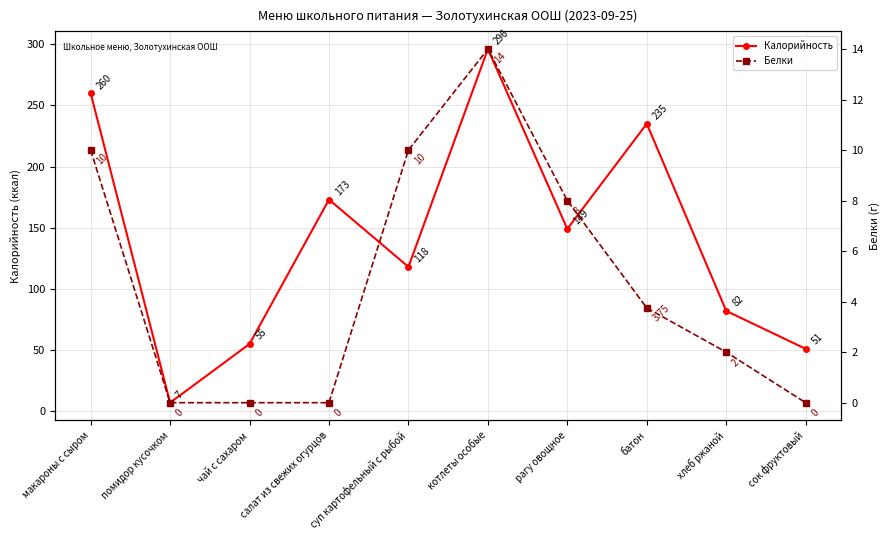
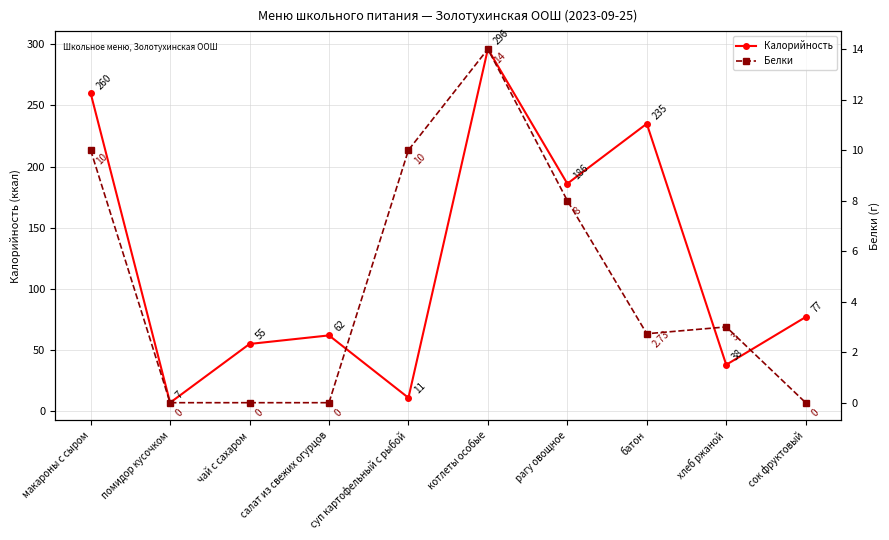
Калорийность, салат из свежих огурцов: 173 -> 62
Калорийность, суп картофельный с рыбой: 118 -> 11
Калорийность, рагу овощное: 149 -> 186
Калорийность, хлеб ржаной: 82 -> 38
Калорийность, сок фруктовый: 51 -> 77
Белки, батон: 3.75 -> 2.73
Белки, хлеб ржаной: 2 -> 3
